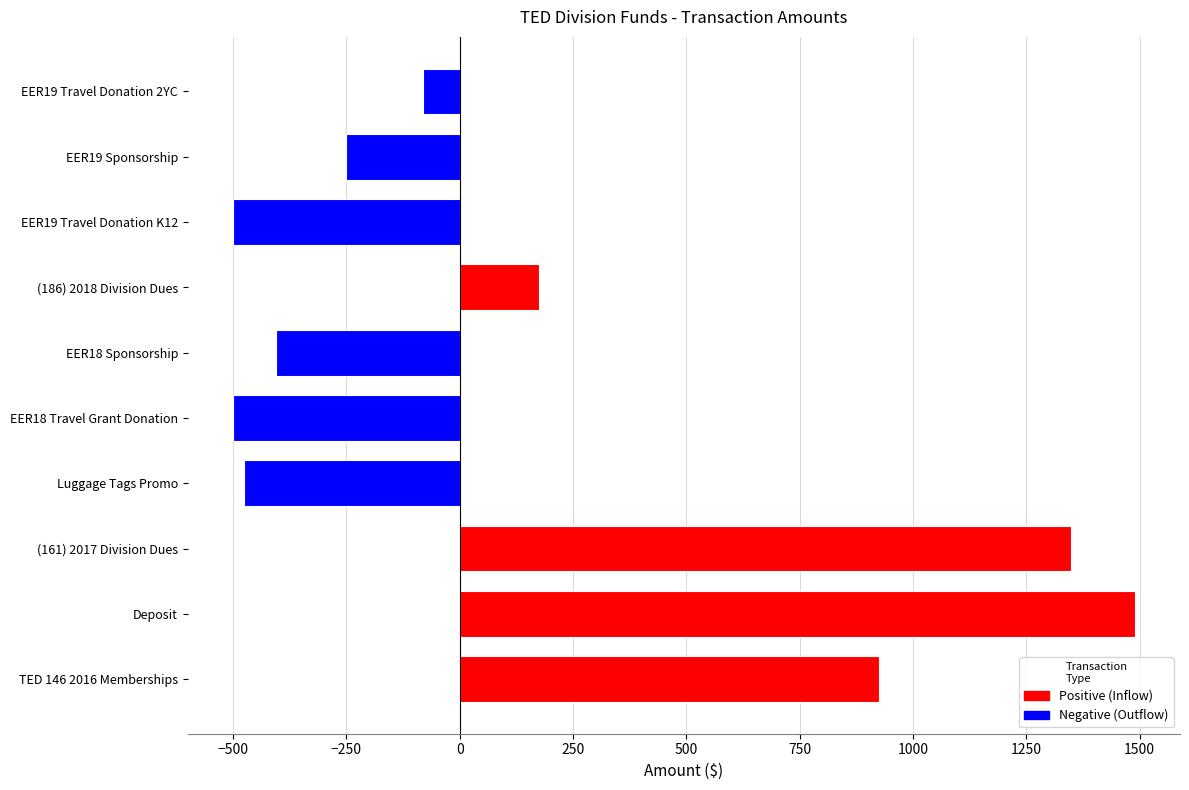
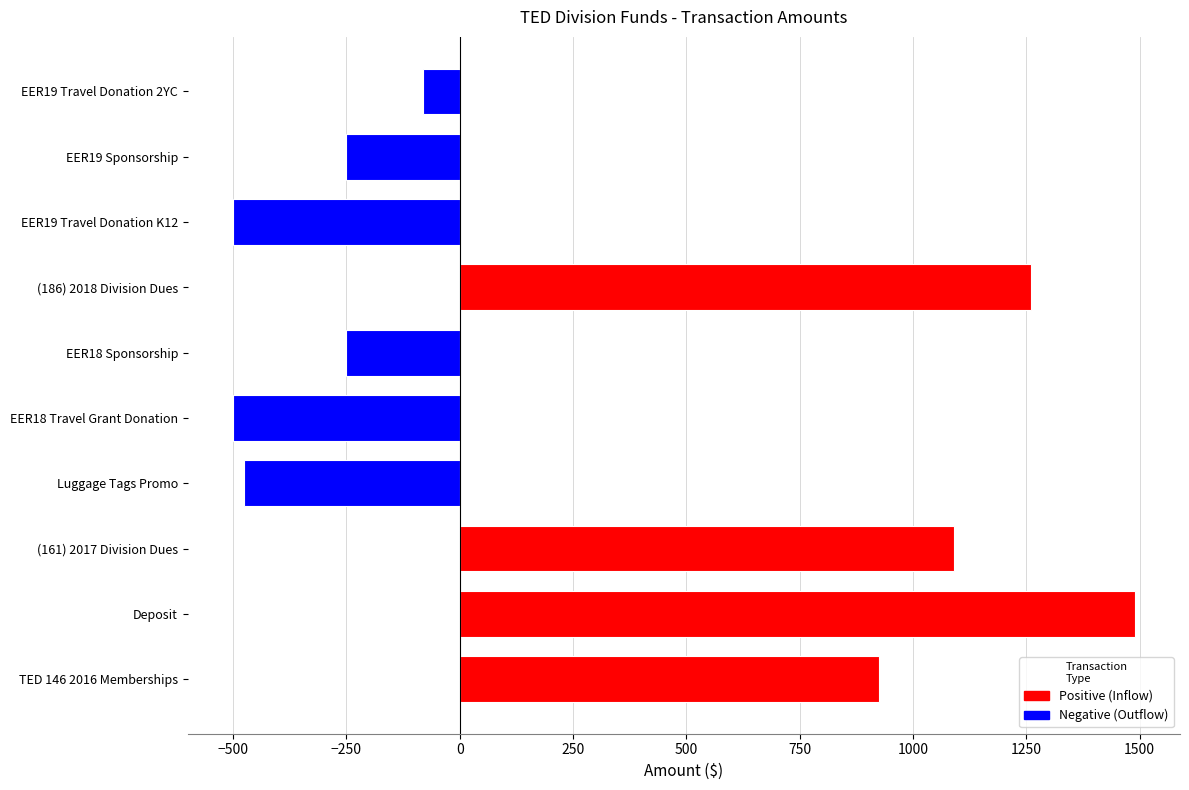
(186) 2018 Division Dues: 180 -> 1260
EER18 Sponsorship: -400 -> -250
(161) 2017 Division Dues: 1350 -> 1090
